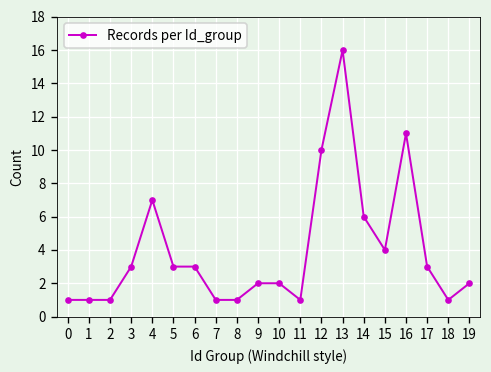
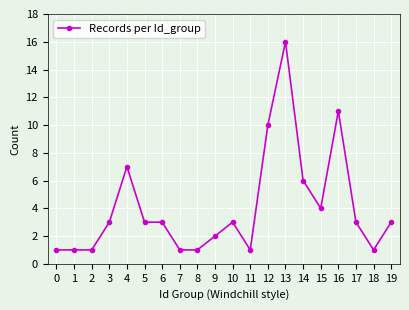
10: 2 -> 3
19: 2 -> 3
